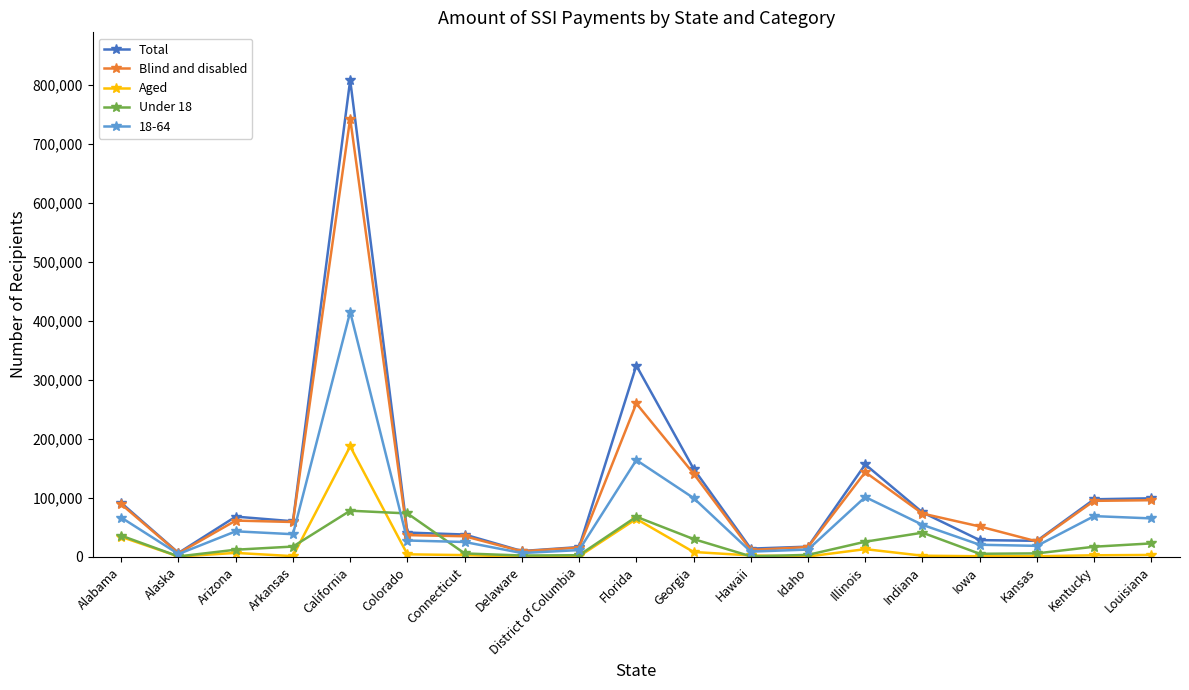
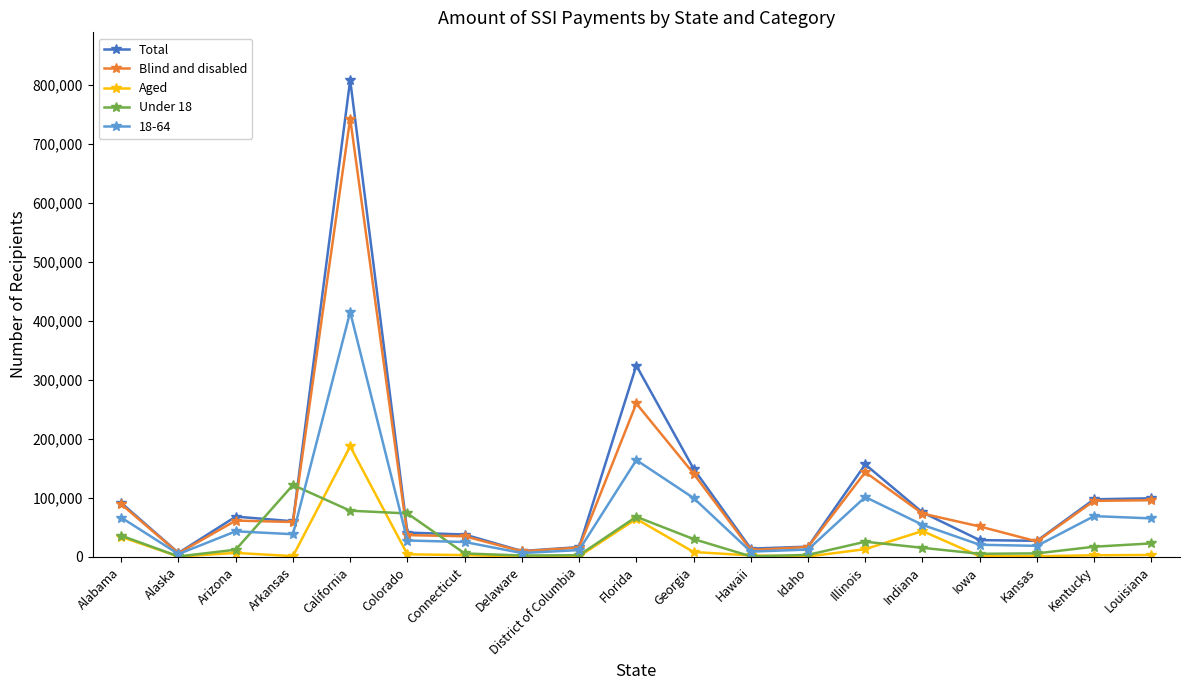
Under 18, Arkansas: 20,000 -> 120,000
Aged, Indiana: 0 -> 40,000
Under 18, Indiana: 40,000 -> 20,000
